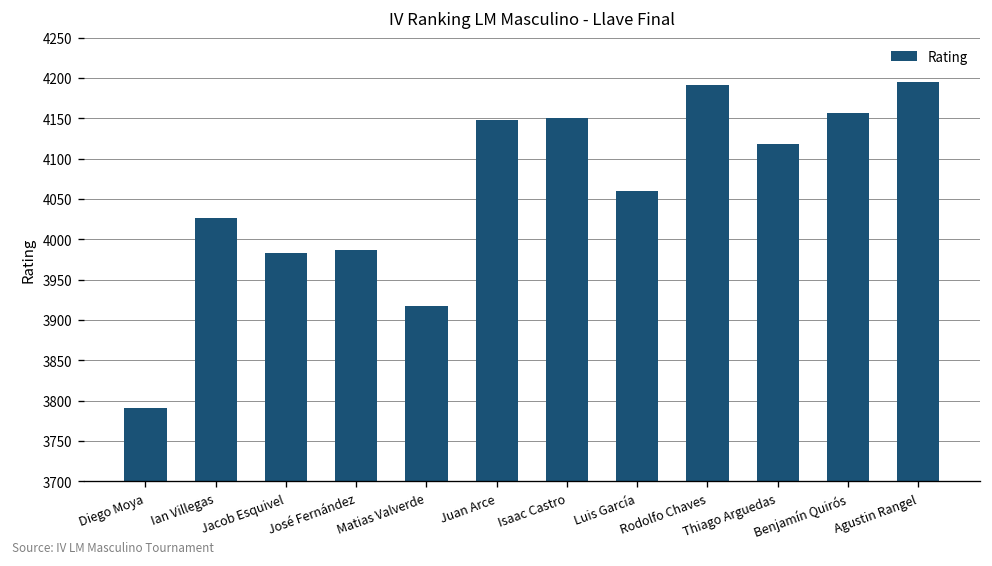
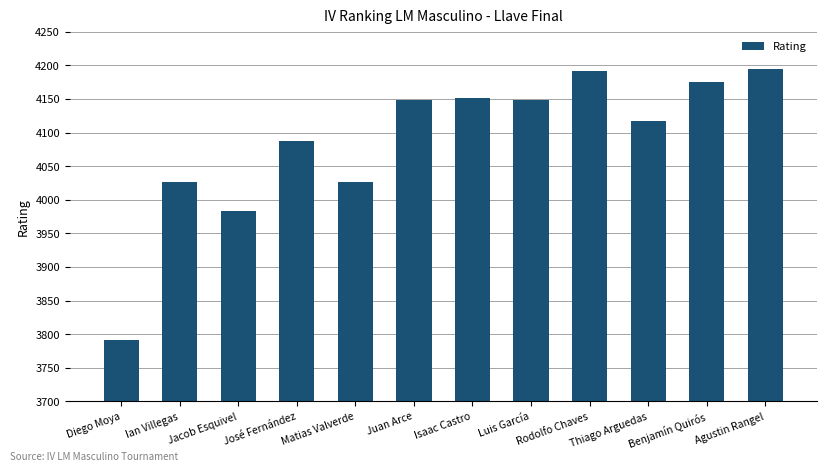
José Fernández: 3990 -> 4090
Matias Valverde: 3920 -> 4030
Luis García: 4060 -> 4150
Benjamín Quirós: 4160 -> 4180
